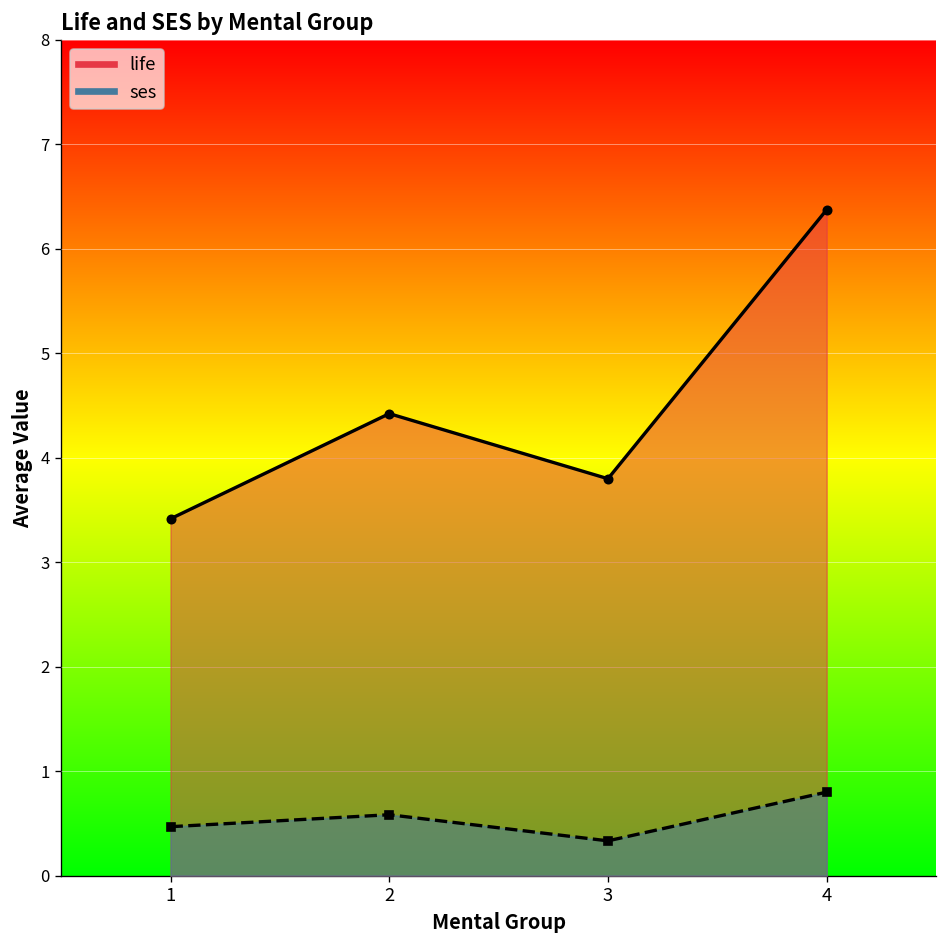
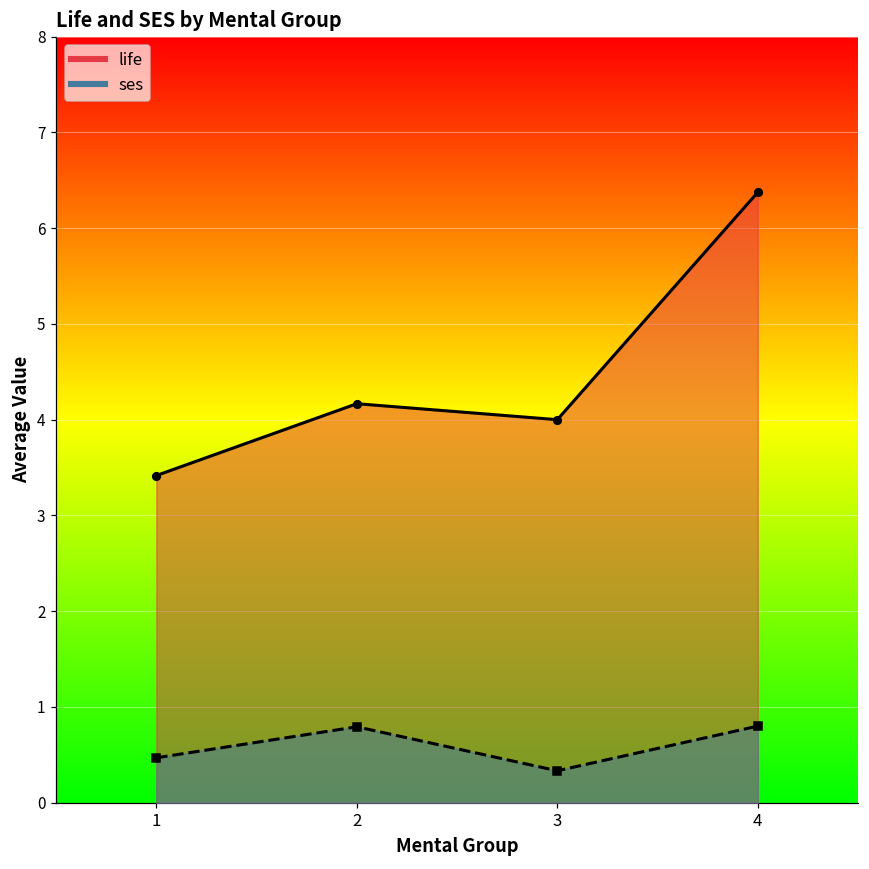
life, 2: 4.4 -> 4.2
ses, 2: 0.6 -> 0.8
life, 3: 3.8 -> 4.0
